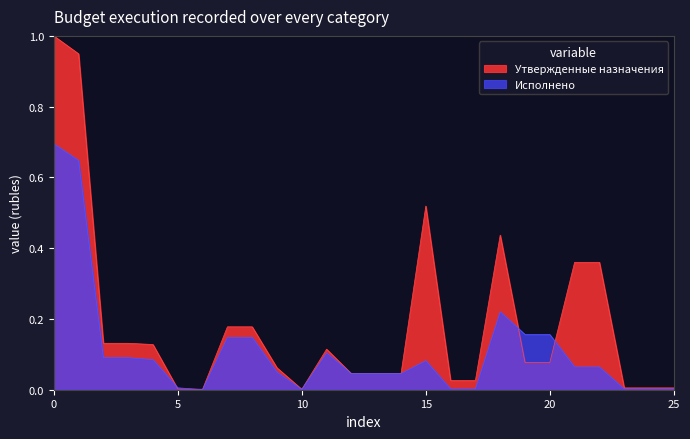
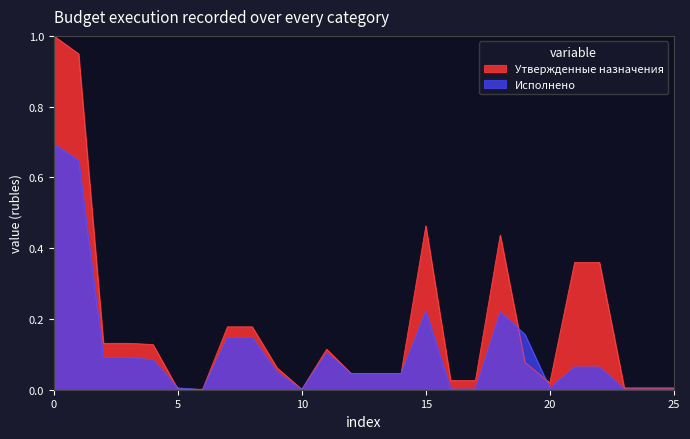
Утвержденные назначения, 15: 0.52 -> 0.46
Исполнено, 15: 0.08 -> 0.22
Утвержденные назначения, 20: 0.08 -> 0.02
Исполнено, 20: 0.16 -> 0.00
